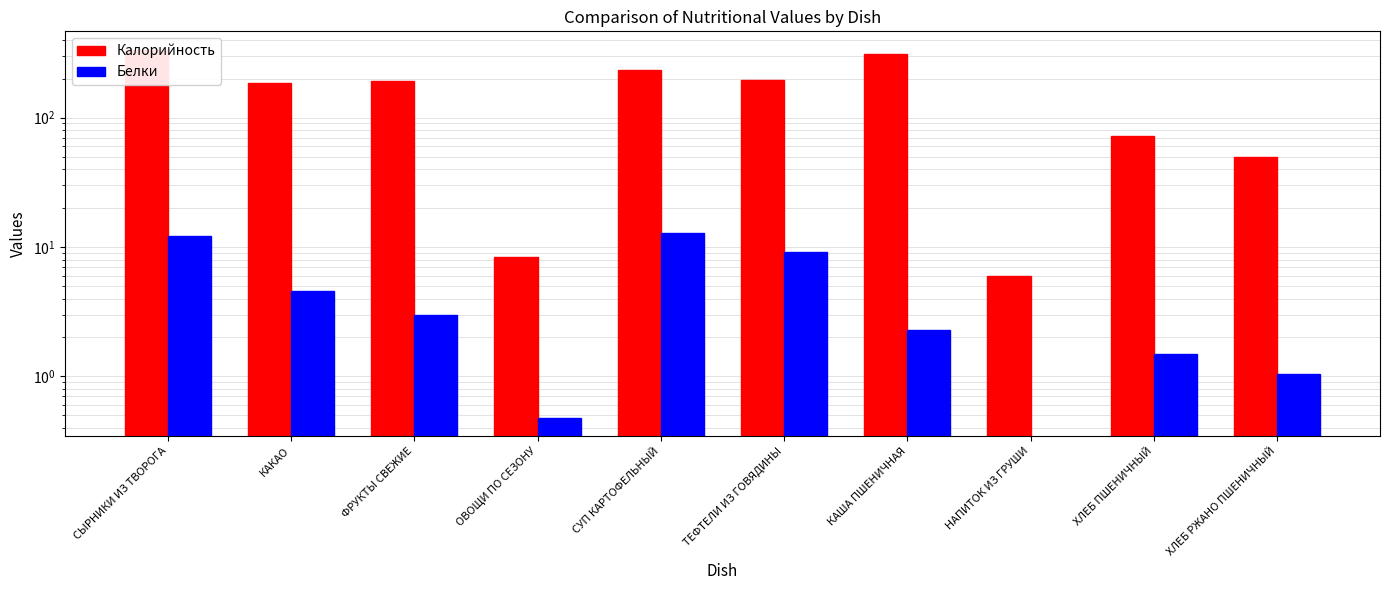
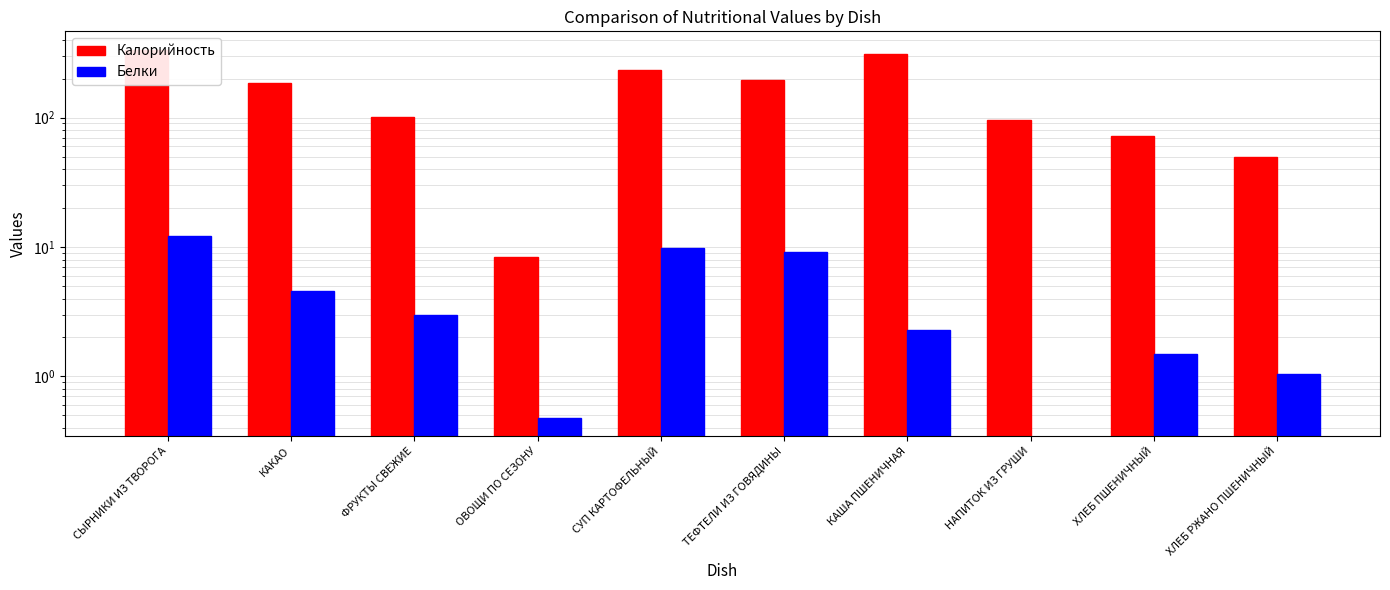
Калорийность, ФРУКТЫ СВЕЖИЕ: 190 -> 100
Белки, СУП КАРТОФЕЛЬНЫЙ: 13 -> 10
Калорийность, НАПИТОК ИЗ ГРУШИ: 6 -> 100
